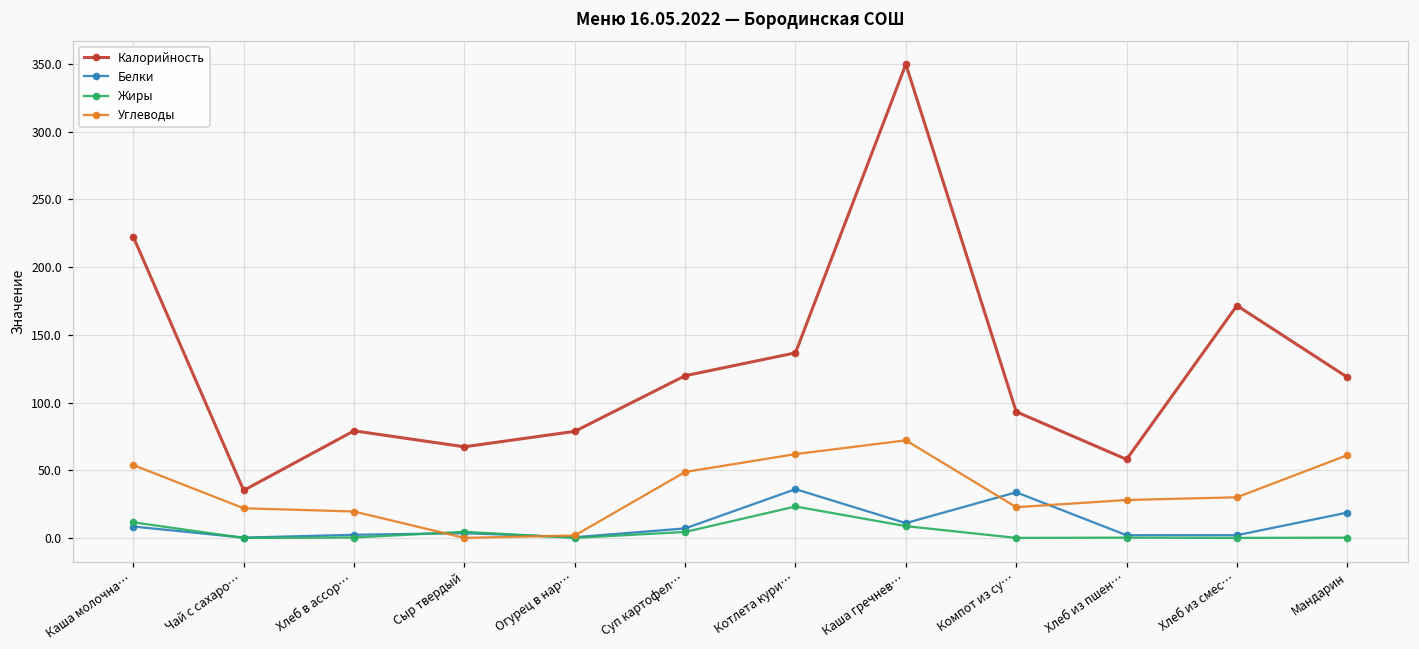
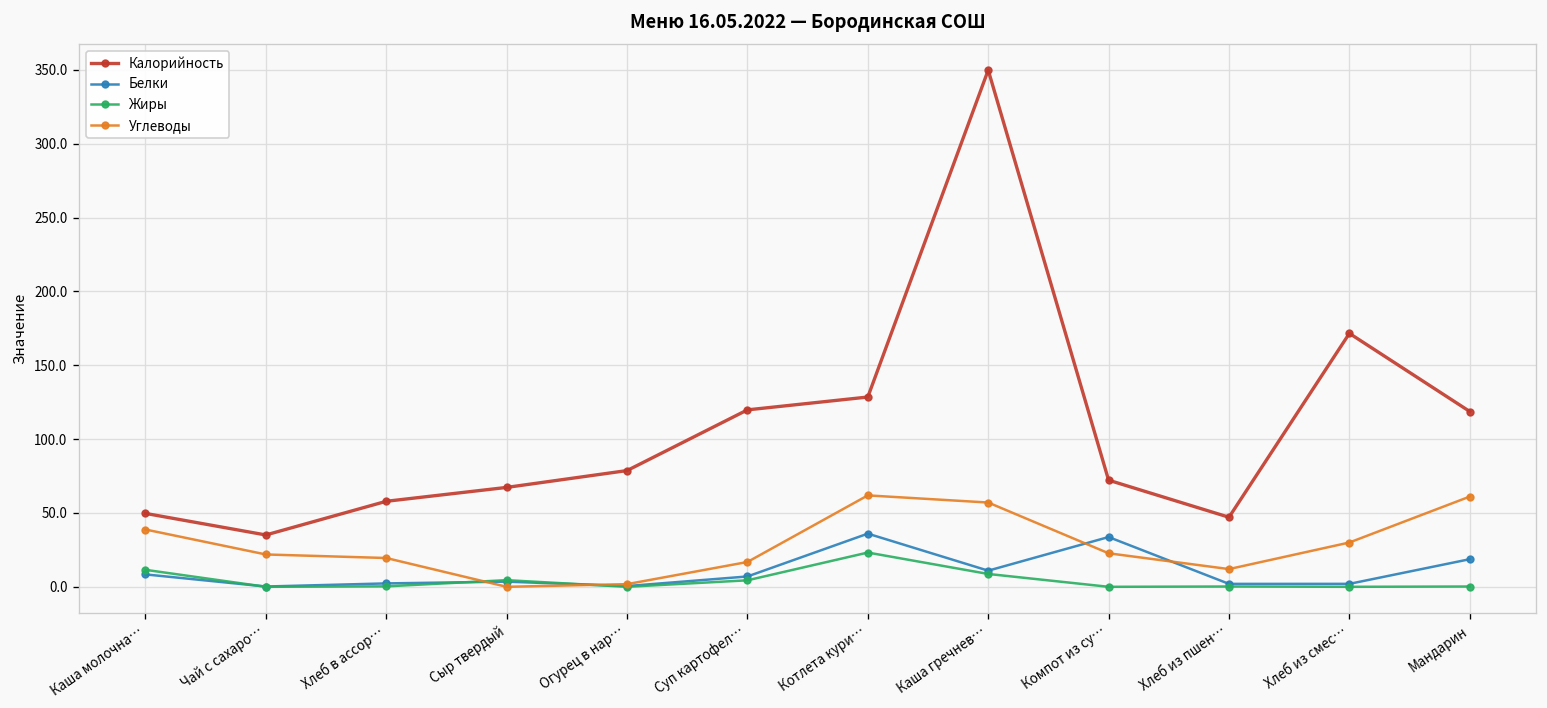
Калорийность, Каша молочна…: 222 -> 50
Углеводы, Каша молочна…: 54 -> 39
Калорийность, Хлеб в ассор…: 79 -> 58
Углеводы, Суп картофел…: 49 -> 17
Калорийность, Котлета кури…: 137 -> 129
Углеводы, Каша гречнев…: 72 -> 57
Калорийность, Компот из су…: 93 -> 72
Калорийность, Хлеб из пшен…: 58 -> 47
Углеводы, Хлеб из пшен…: 28 -> 12
